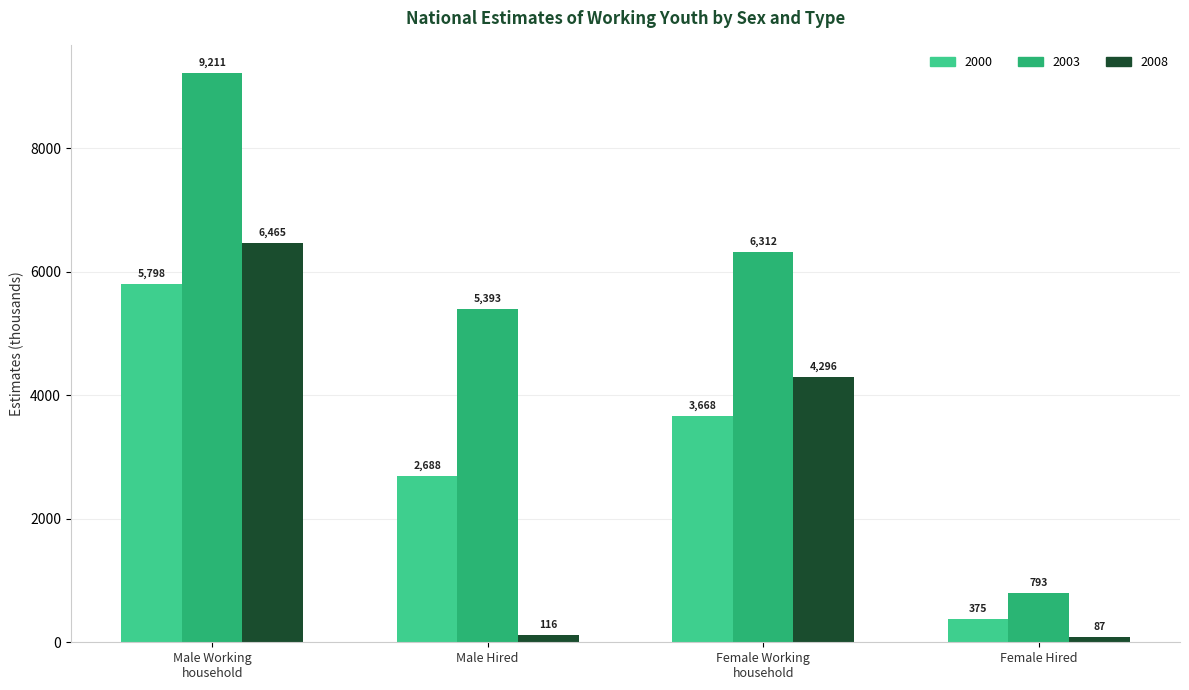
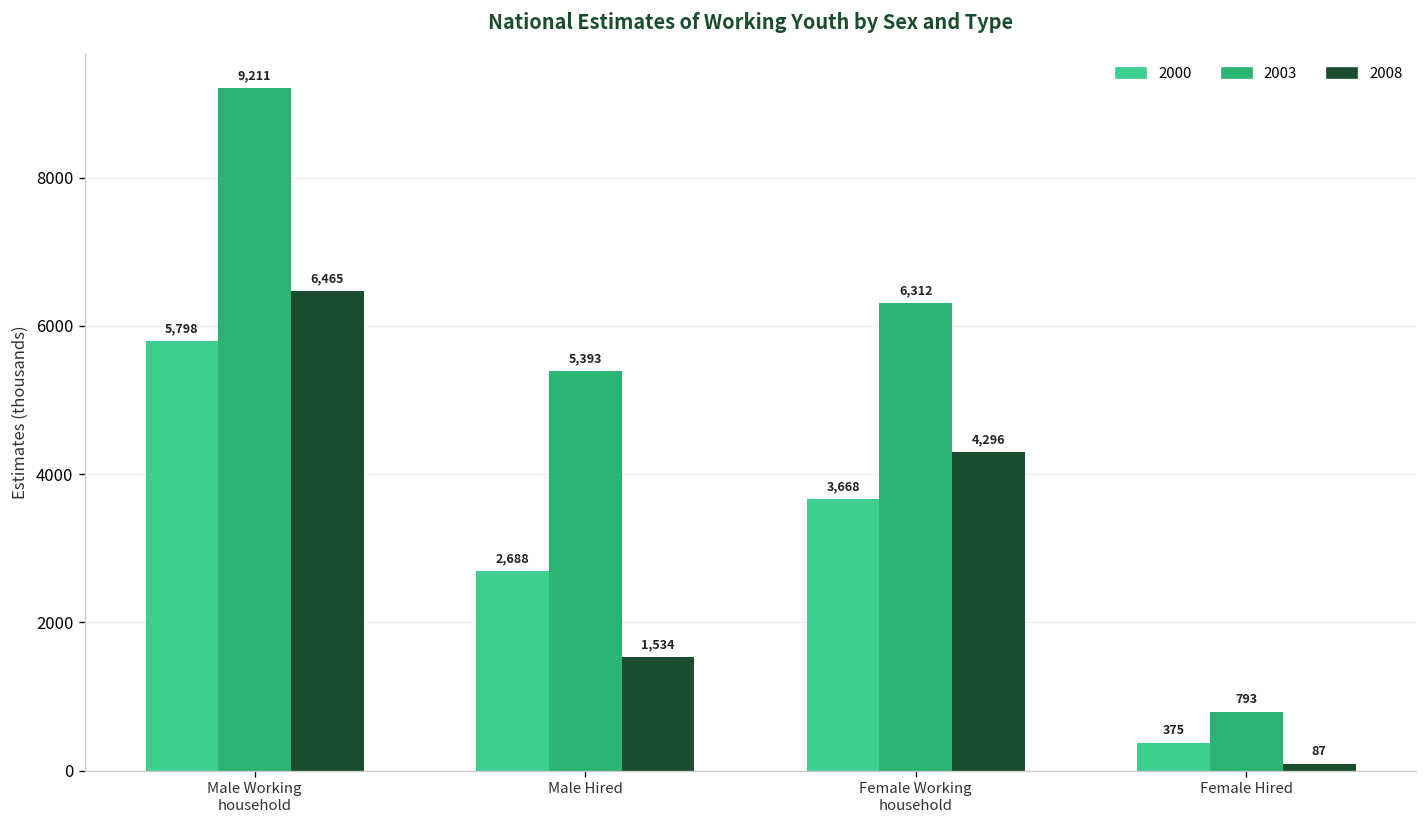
2008, Male Hired: 116 -> 1,534
